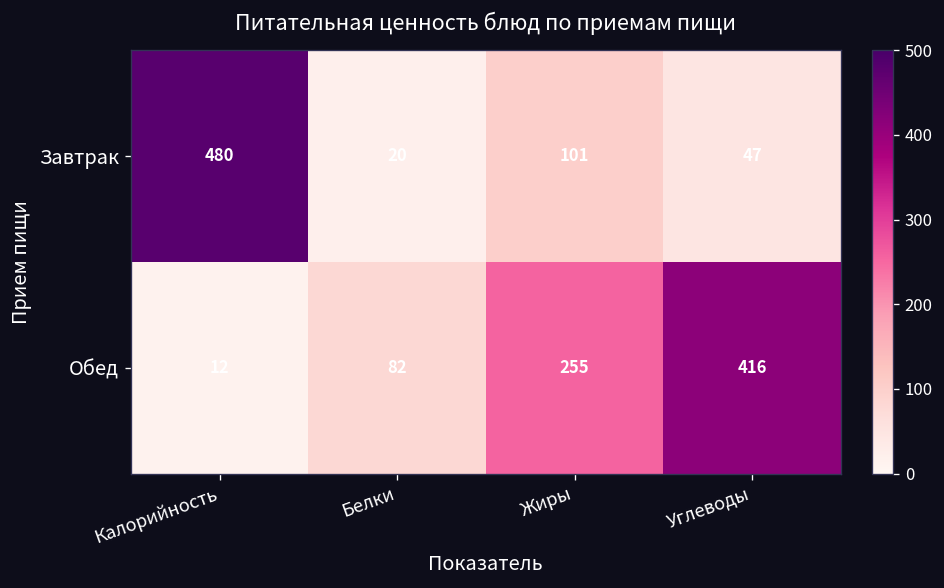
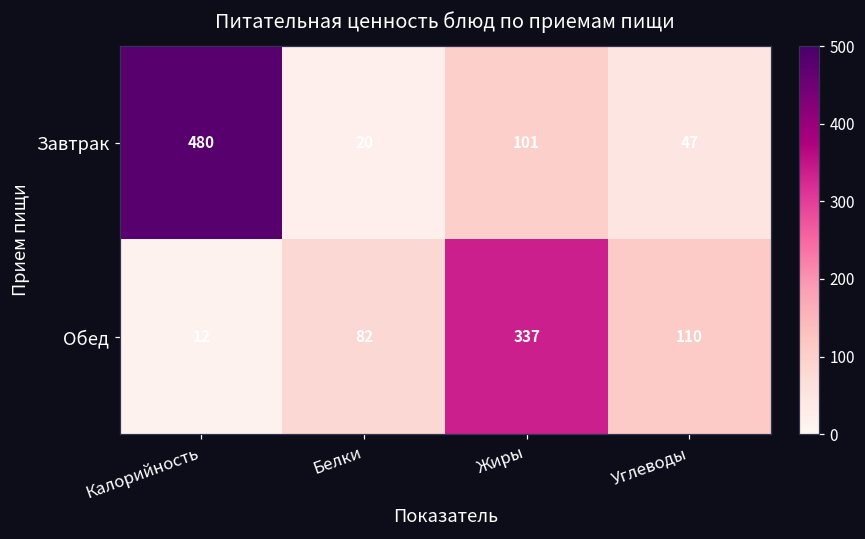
Обед, Жиры: 255 -> 337
Обед, Углеводы: 416 -> 110
